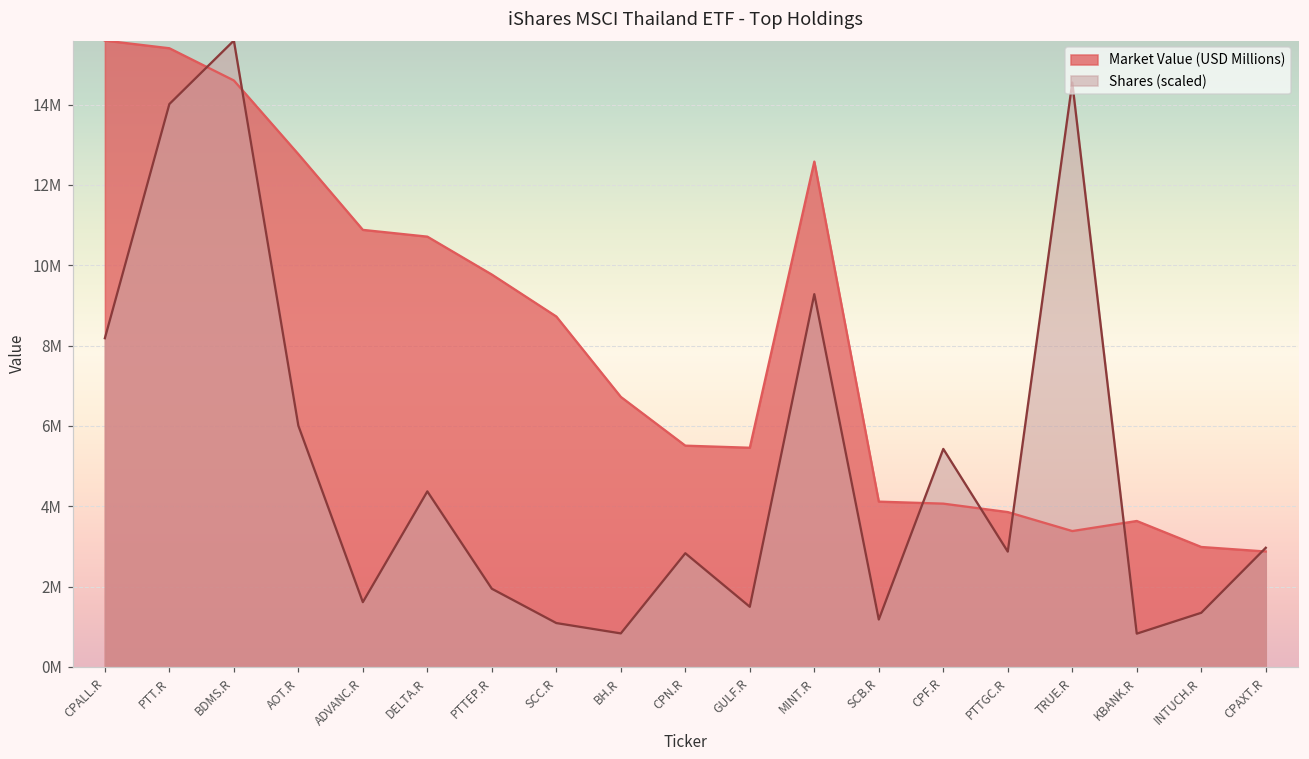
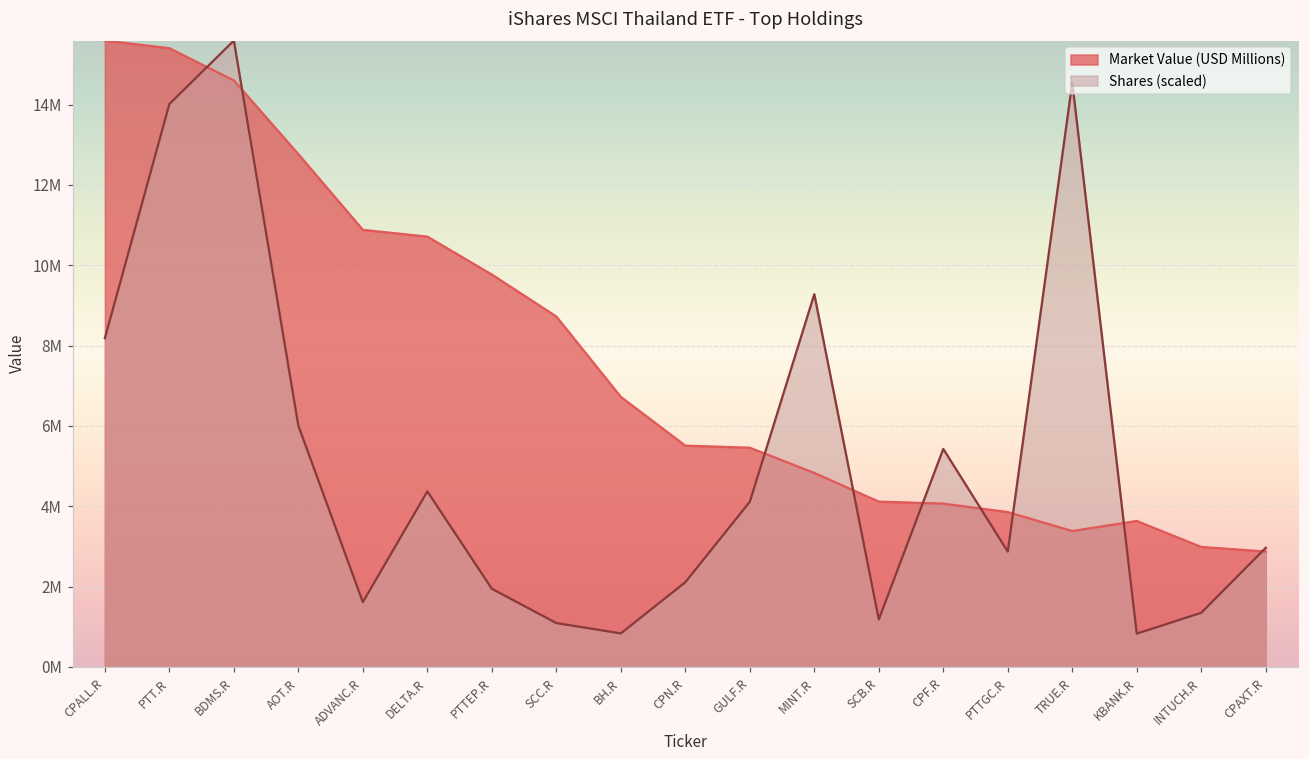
Shares (scaled), CPN.R: 2800000 -> 2100000
Shares (scaled), GULF.R: 1500000 -> 4100000
Market Value (USD Millions), MINT.R: 12600000 -> 4800000
